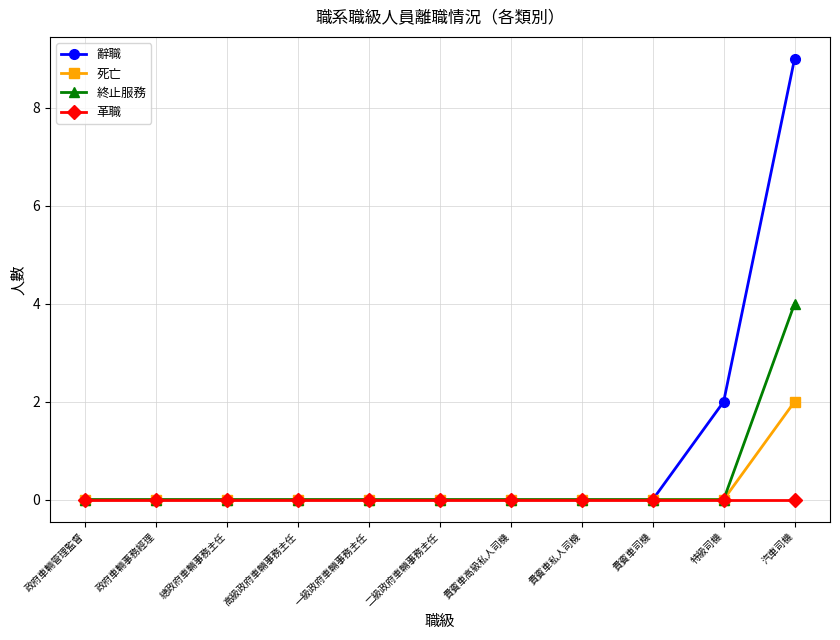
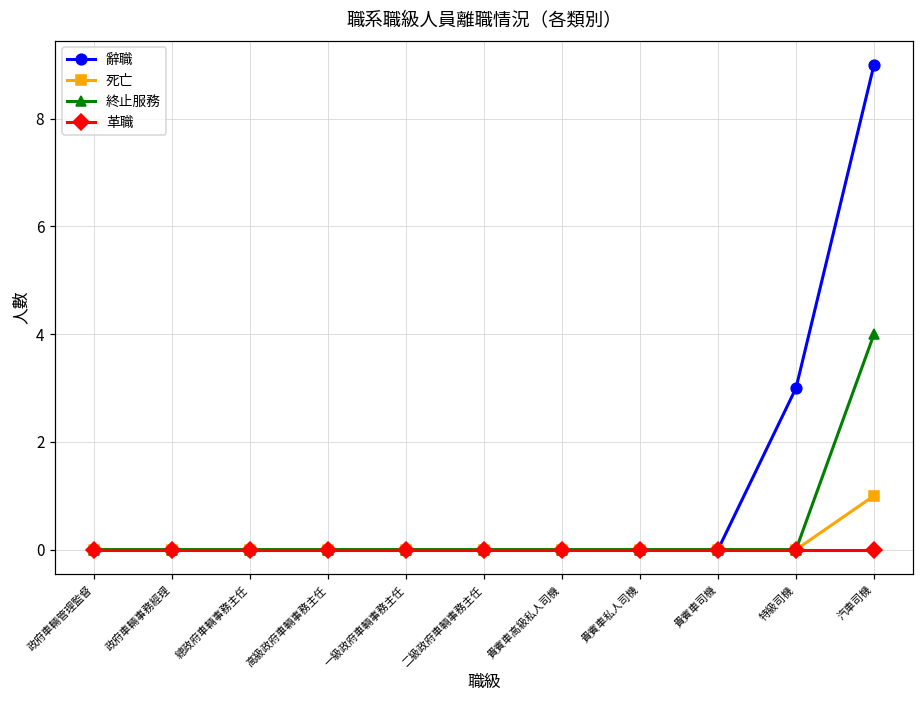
辭職, 特級司機: 2 -> 3
死亡, 汽車司機: 2 -> 1
